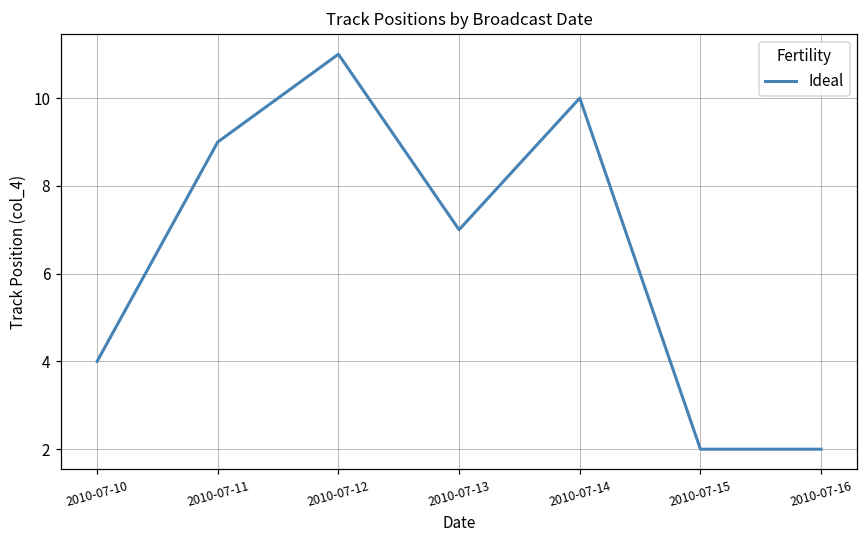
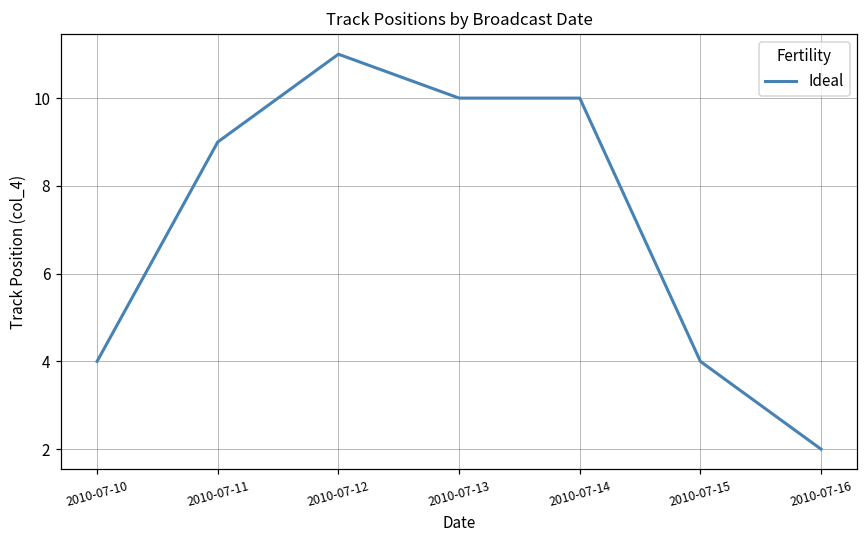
2010-07-13: 7 -> 10
2010-07-15: 2 -> 4
